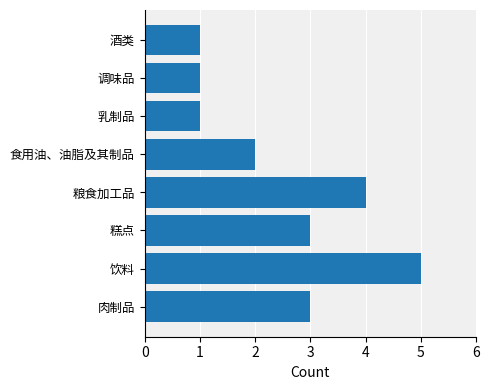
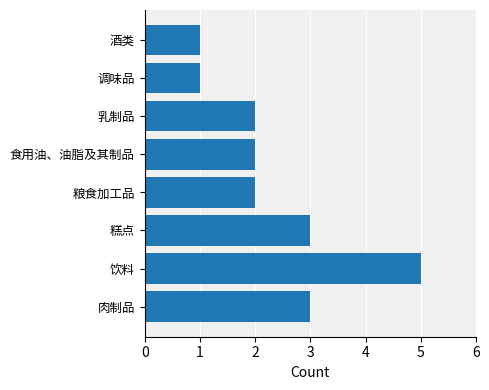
乳制品: 1 -> 2
粮食加工品: 4 -> 2
